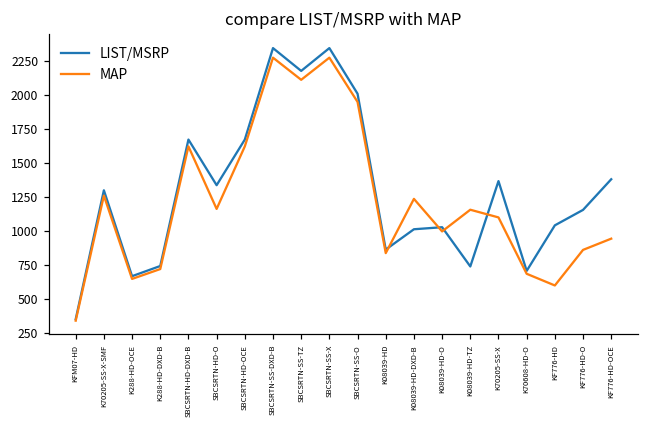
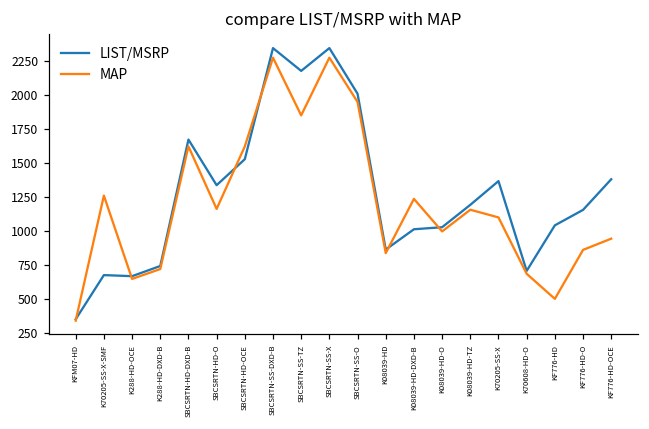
LIST/MSRP, K70205-SS-X-SMF: 1300 -> 680
LIST/MSRP, SBCSRTN-HD-OCE: 1680 -> 1530
MAP, SBCSRTN-SS-TZ: 2120 -> 1850
LIST/MSRP, K08039-HD-TZ: 740 -> 1200
MAP, KF776-HD: 600 -> 500
